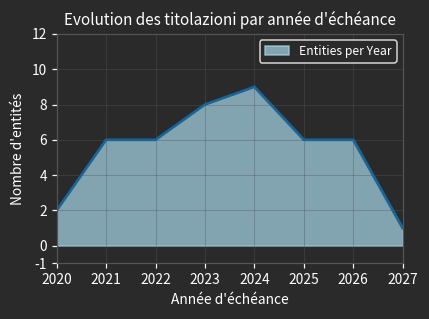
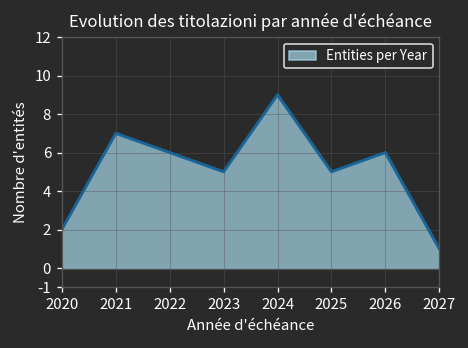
2021: 6 -> 7
2023: 8 -> 5
2025: 6 -> 5
